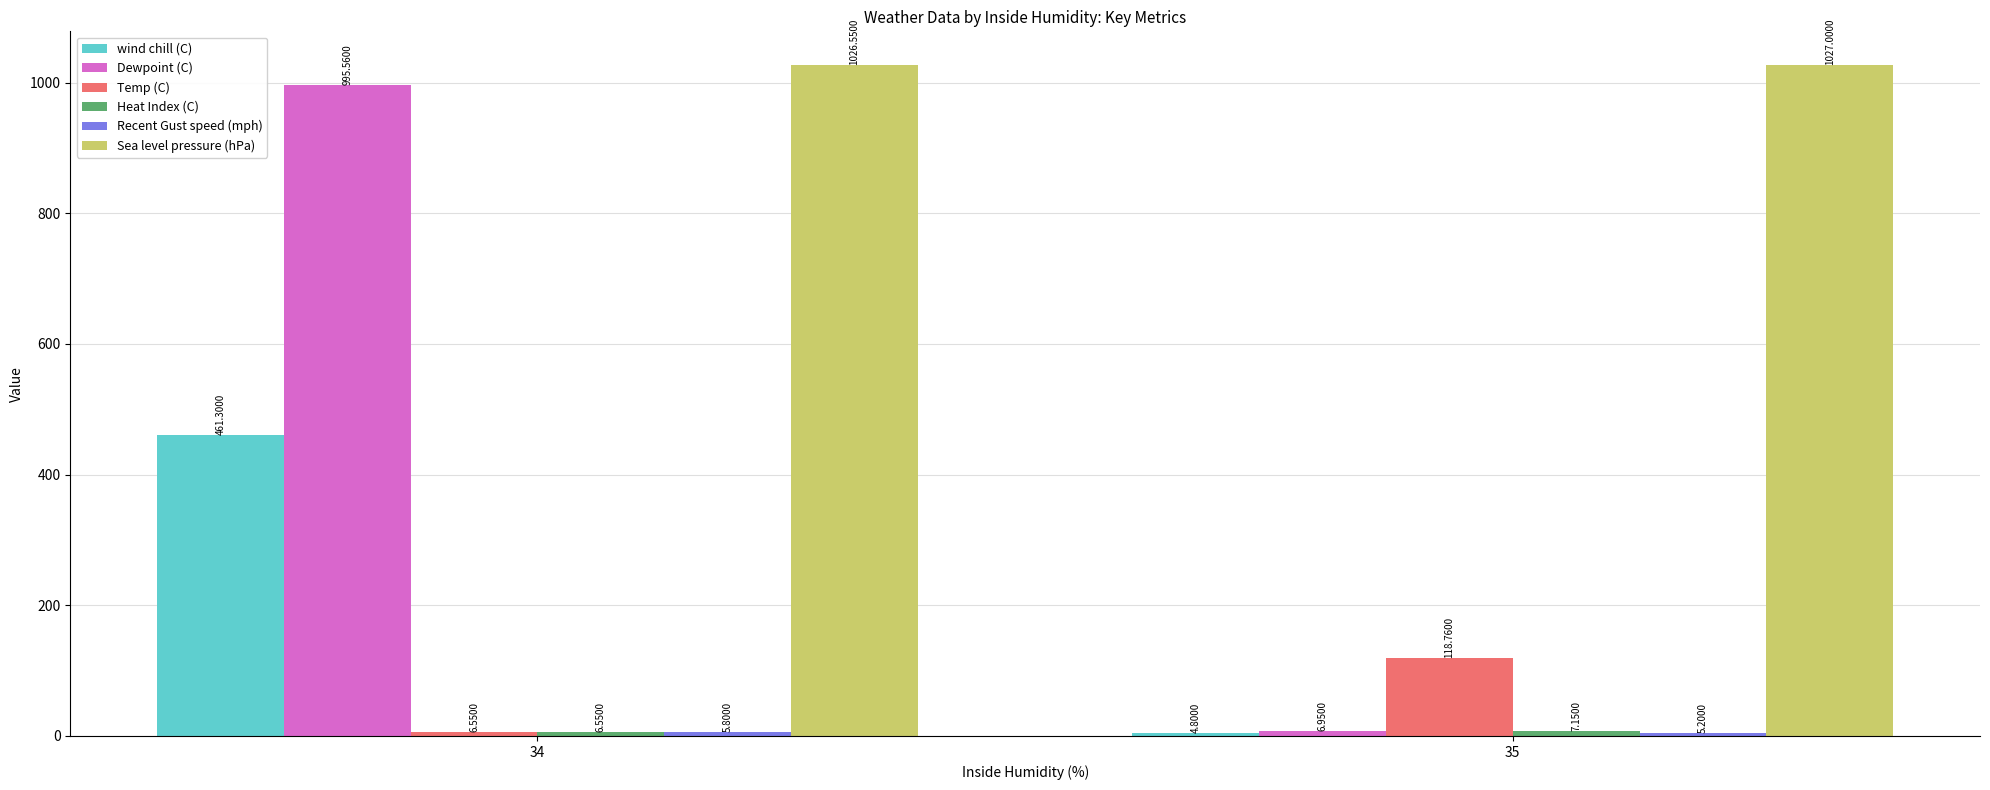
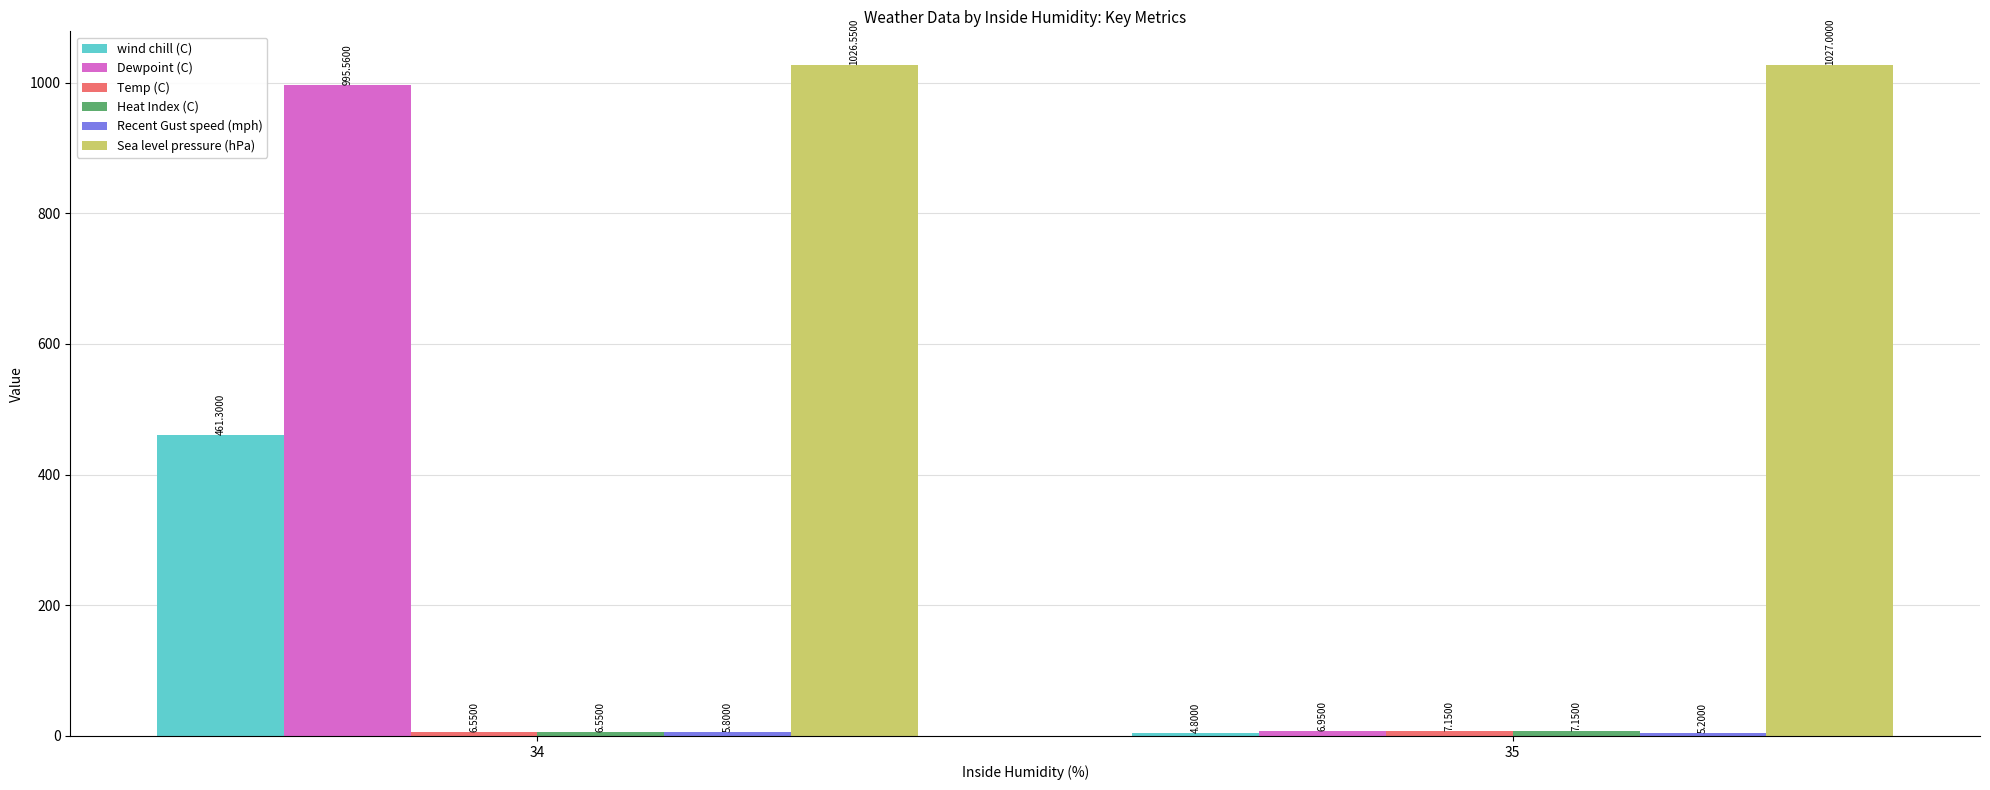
Temp (C), 35: 118.7600 -> 7.1500
